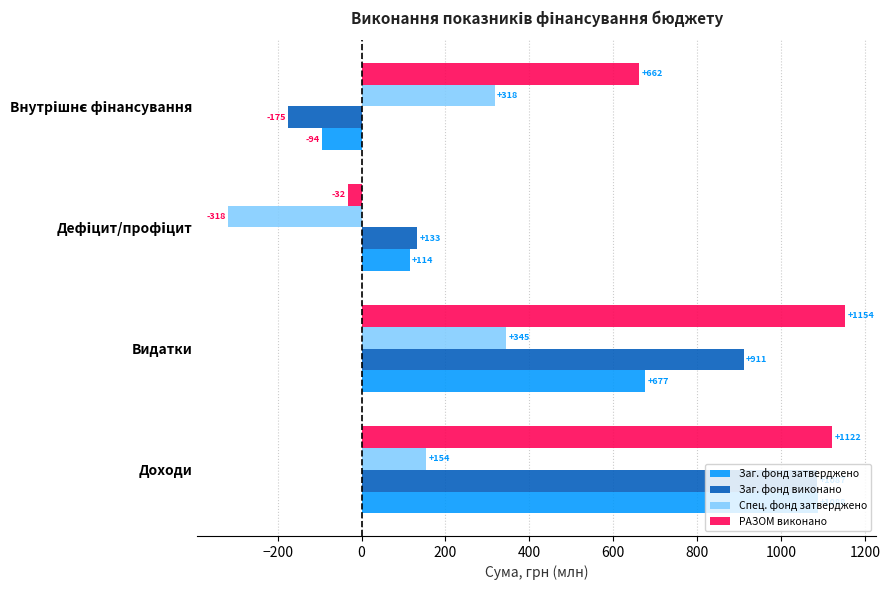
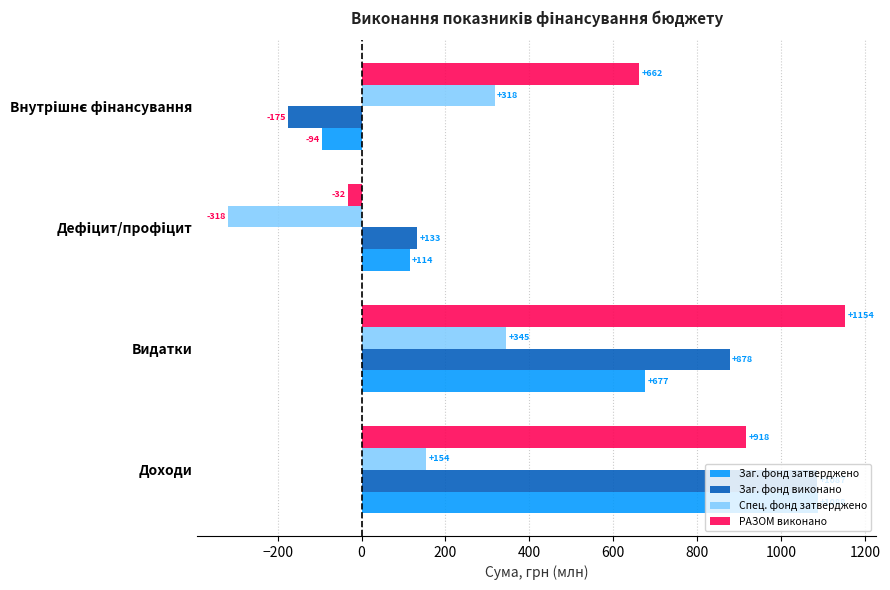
Заг. фонд виконано, Видатки: +911 -> +878
РАЗОМ виконано, Доходи: +1122 -> +918
